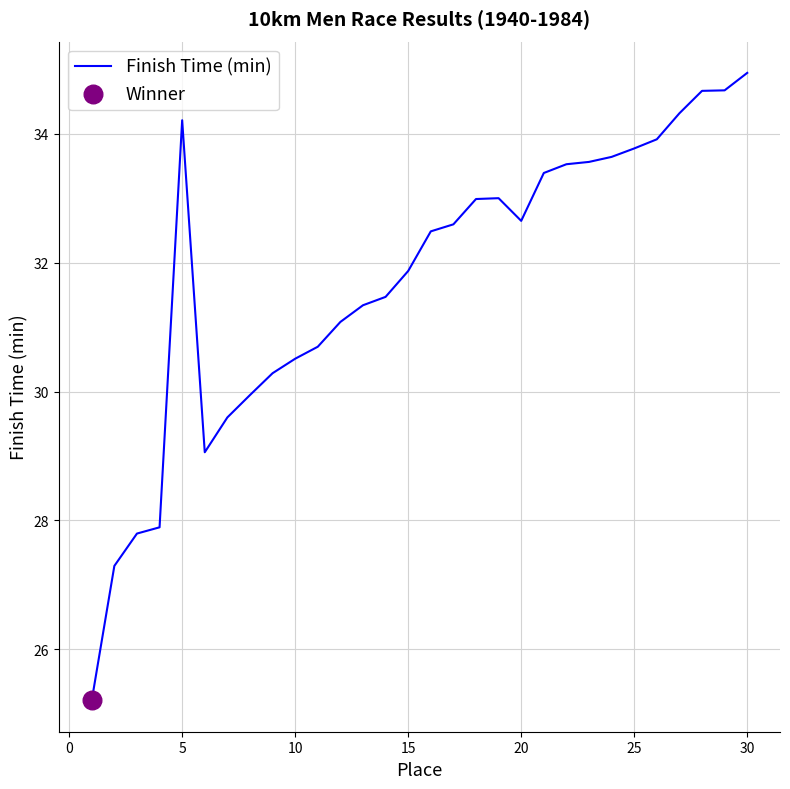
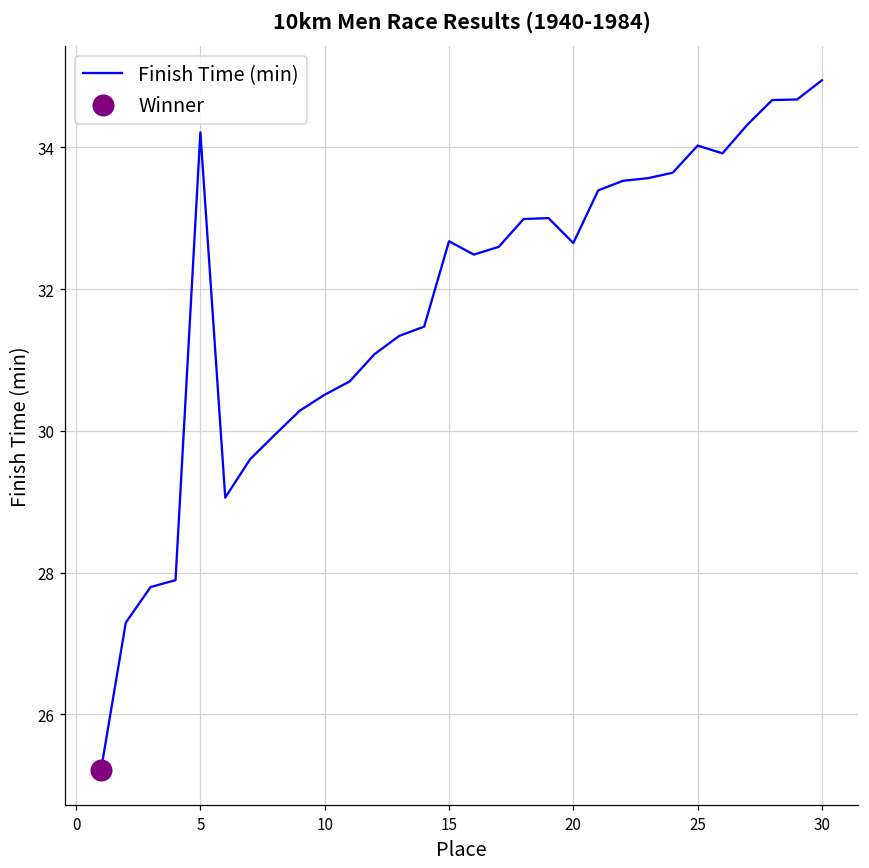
Finish Time (min), 15: 31.9 -> 32.7
Finish Time (min), 25: 33.8 -> 34.0
